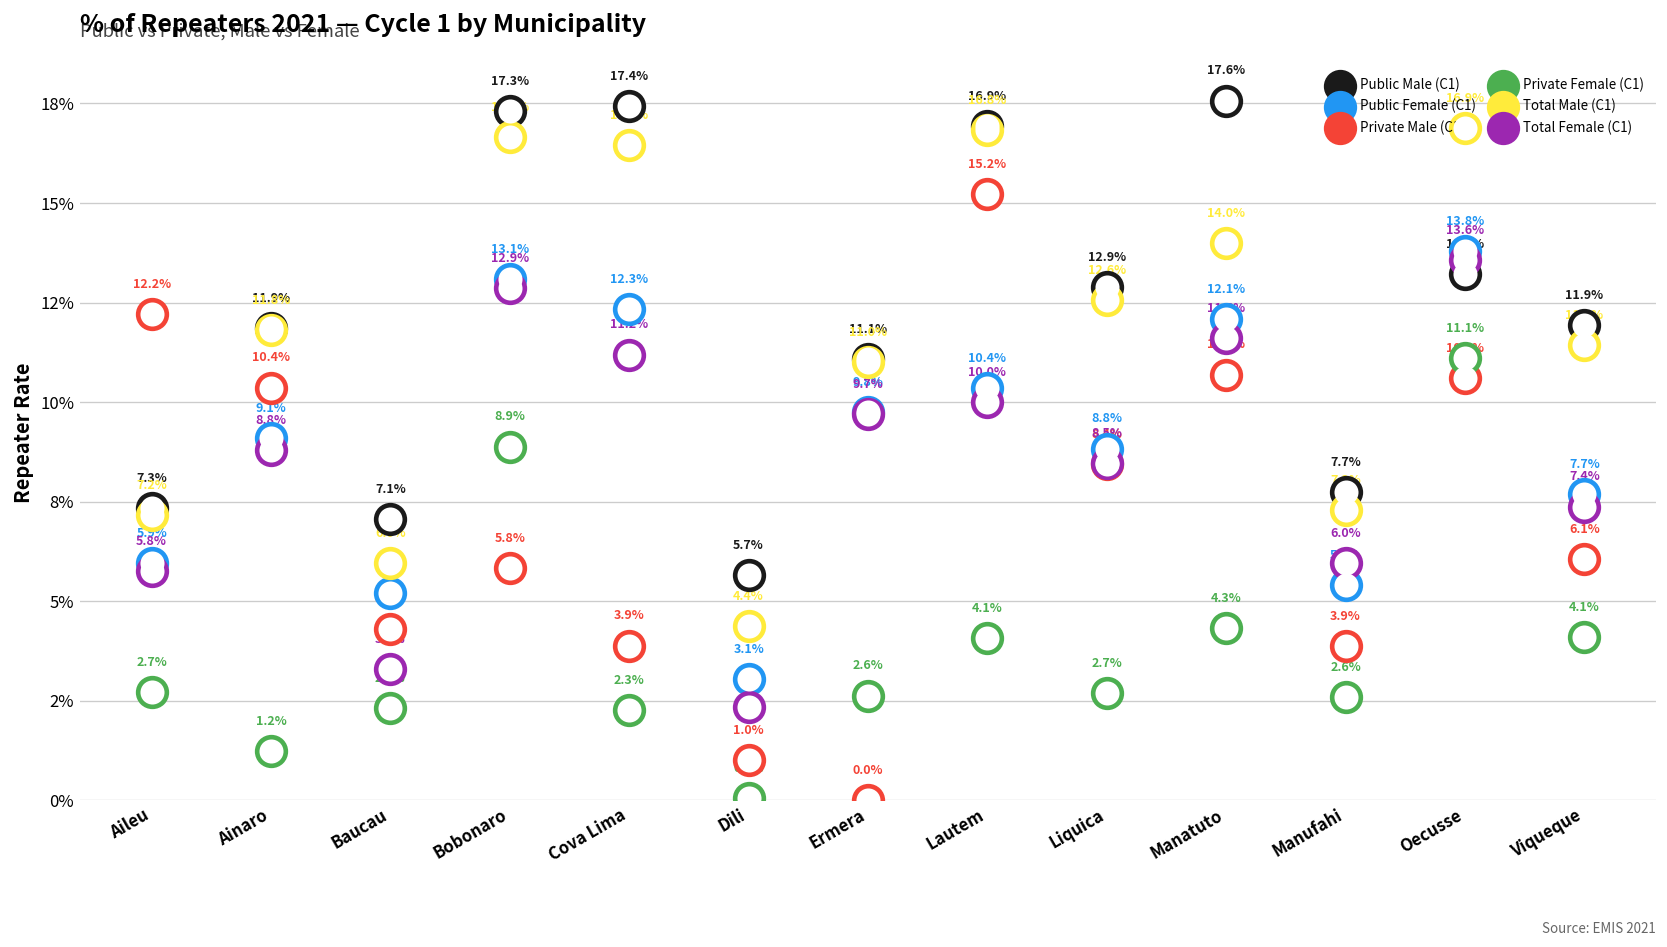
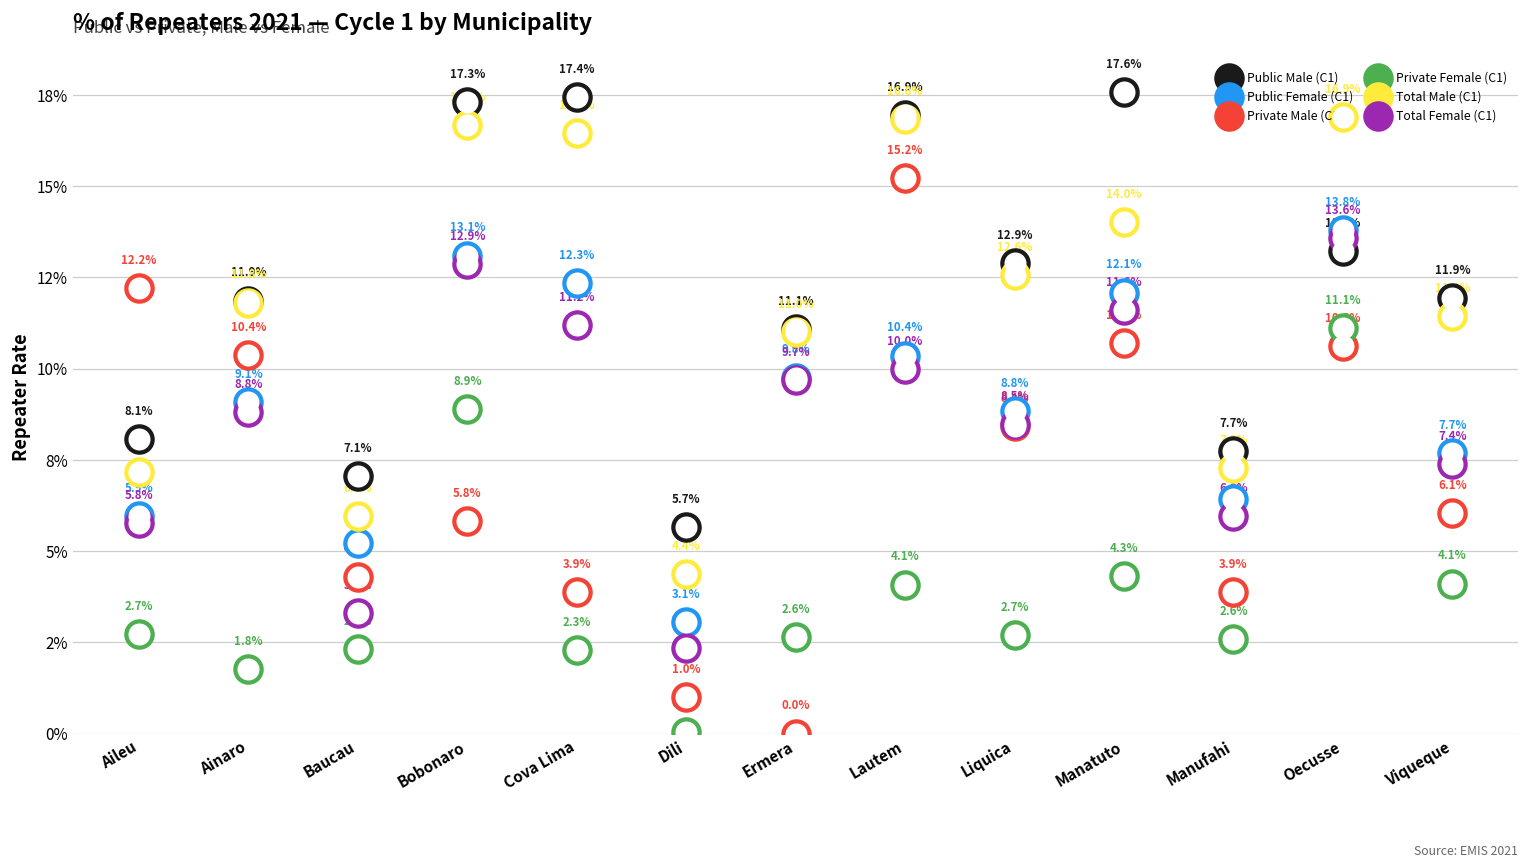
Public Male (C1), Aileu: 7.3% -> 8.1%
Private Female (C1), Ainaro: 1.2% -> 1.8%
Public Female (C1), Manufahi: 5.4% -> 6.4%
